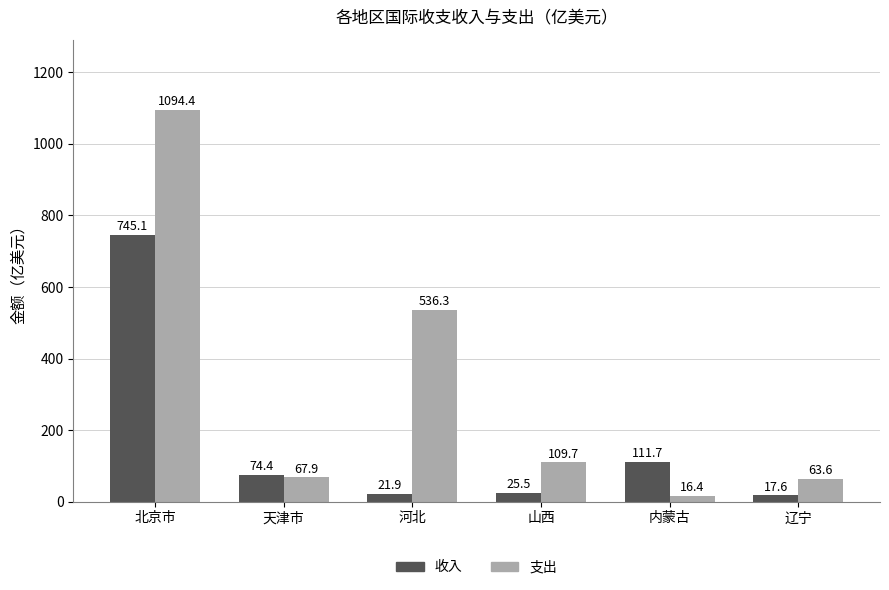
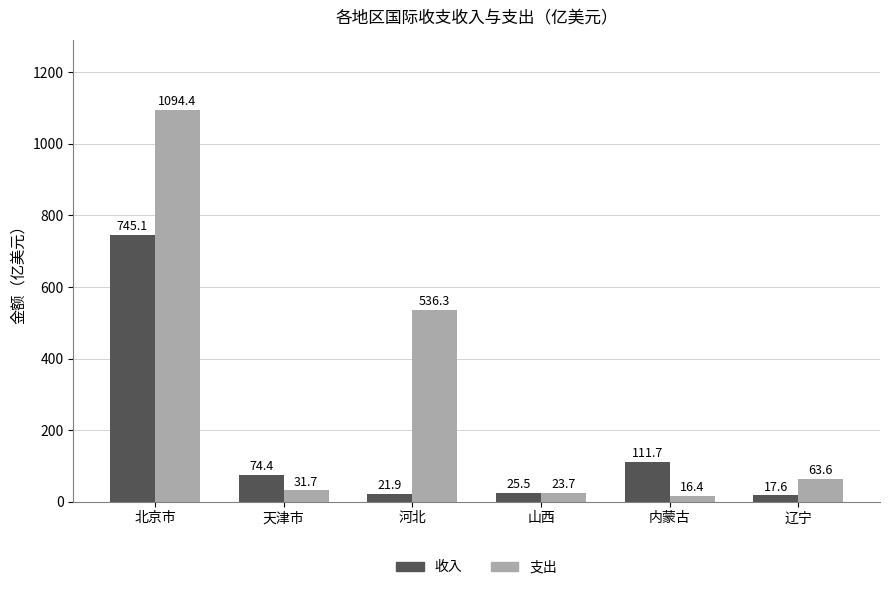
支出, 天津市: 67.9 -> 31.7
支出, 山西: 109.7 -> 23.7
